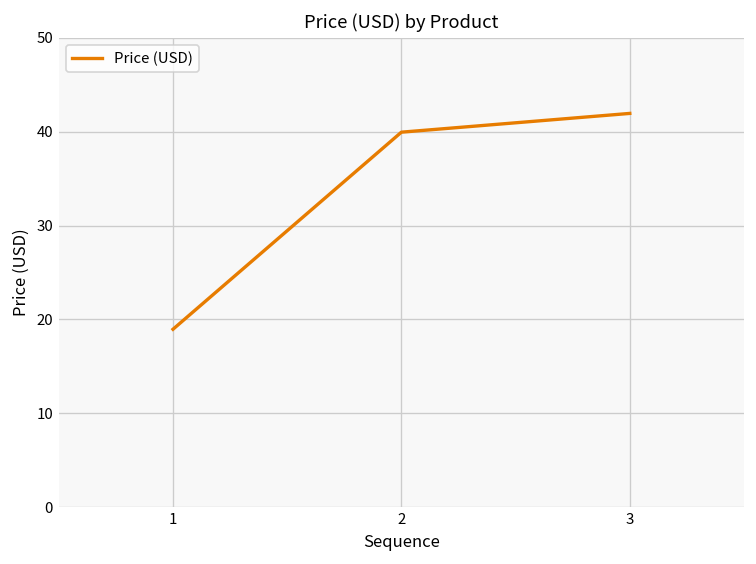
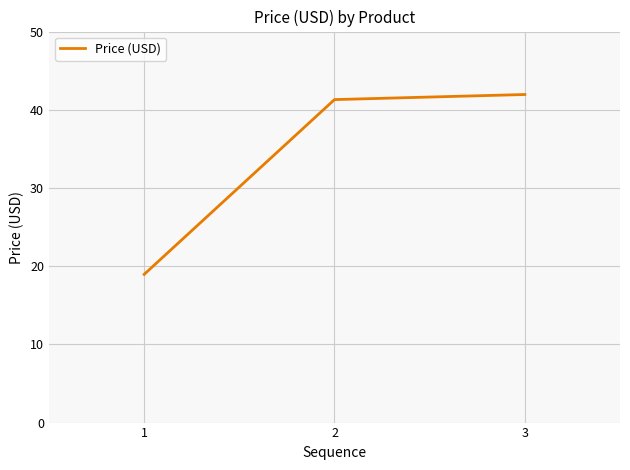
2: 40 -> 41
